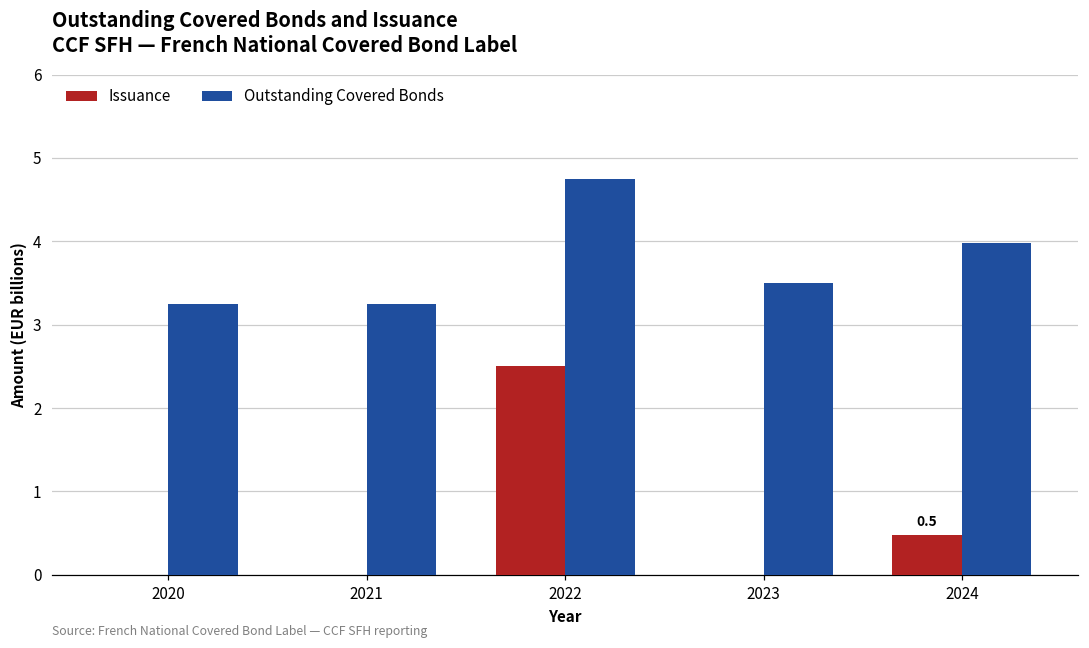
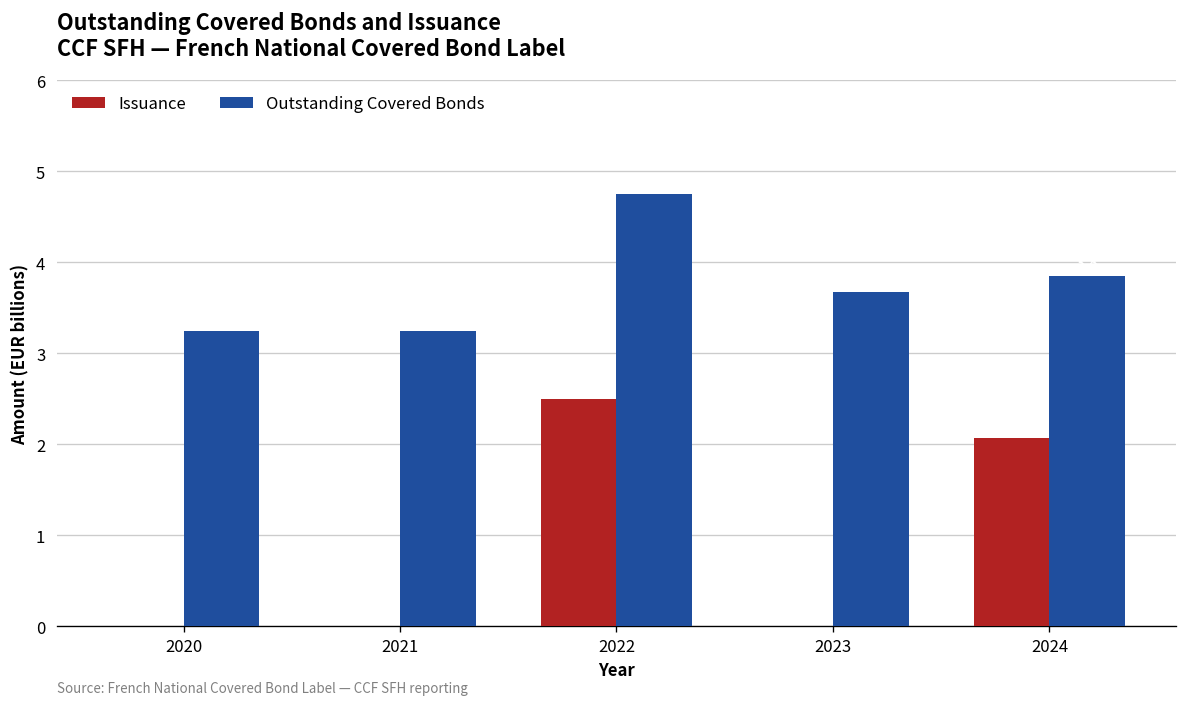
Outstanding Covered Bonds, 2023: 3.5 -> 3.7
Issuance, 2024: 0.5 -> 2.1
Outstanding Covered Bonds, 2024: 4.0 -> 3.8
